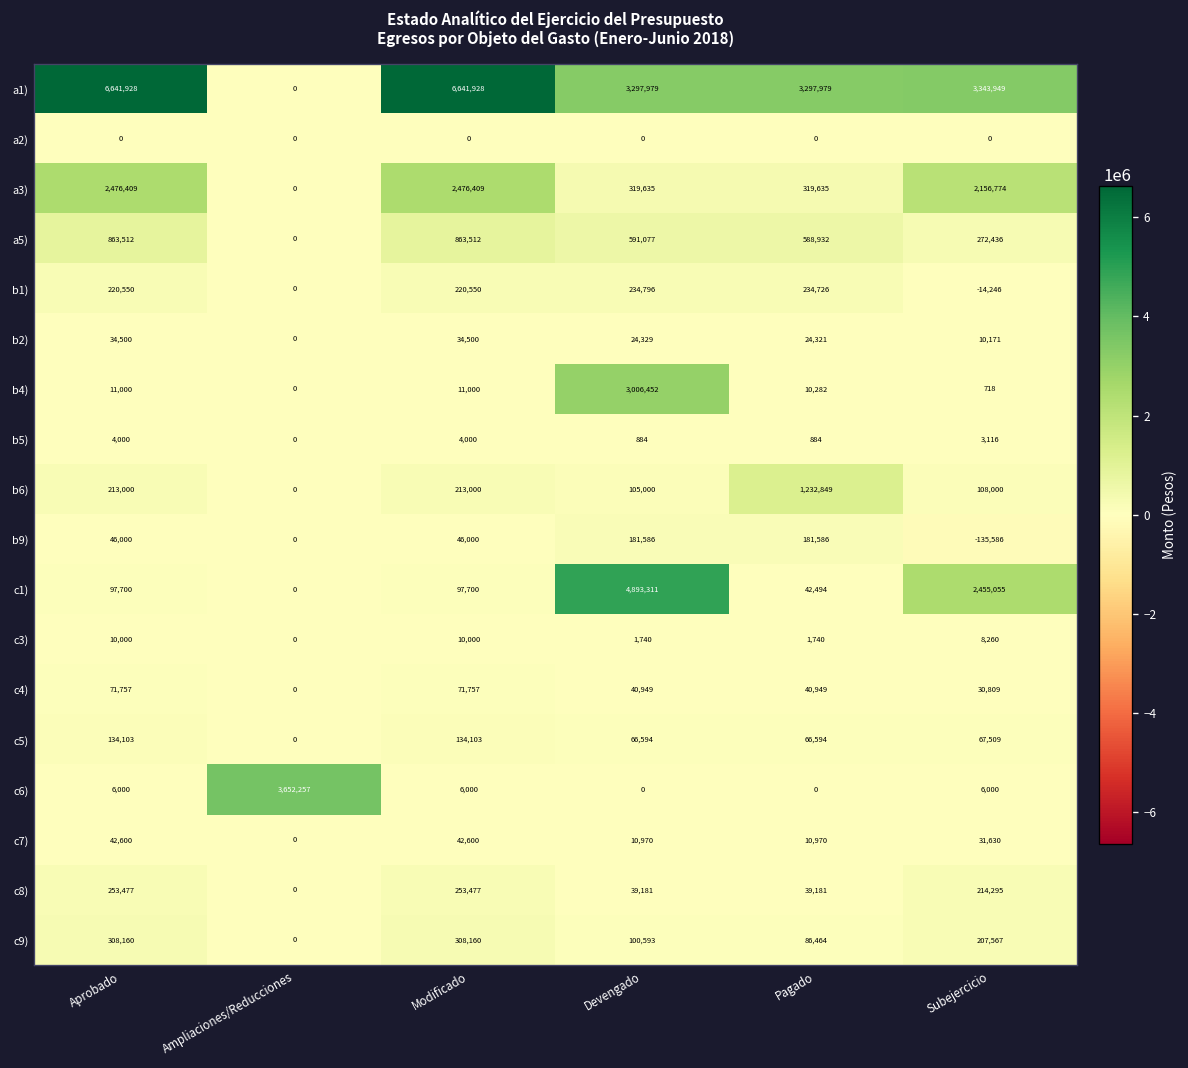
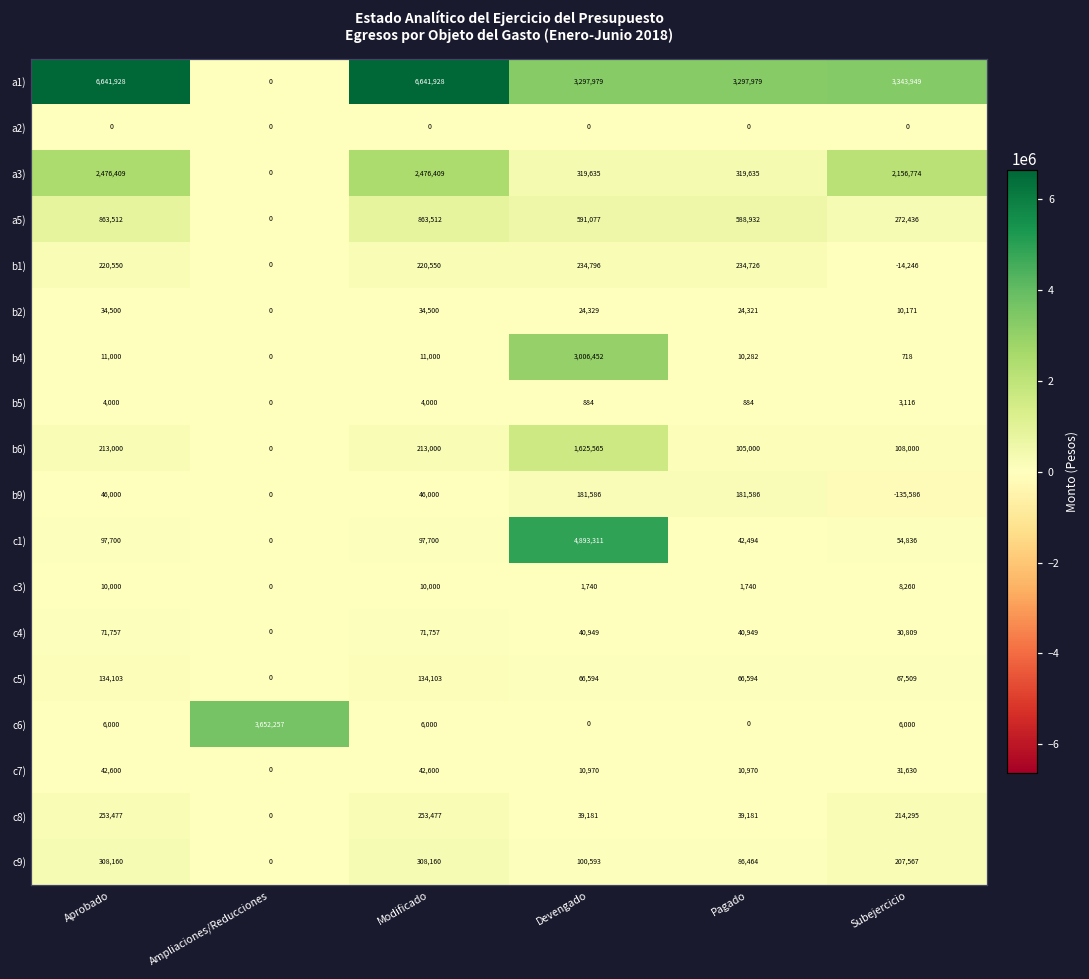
b6), Devengado: 105,000 -> 1,625,565
b6), Pagado: 1,232,849 -> 105,000
c1), Subejercicio: 2,455,055 -> 54,836
